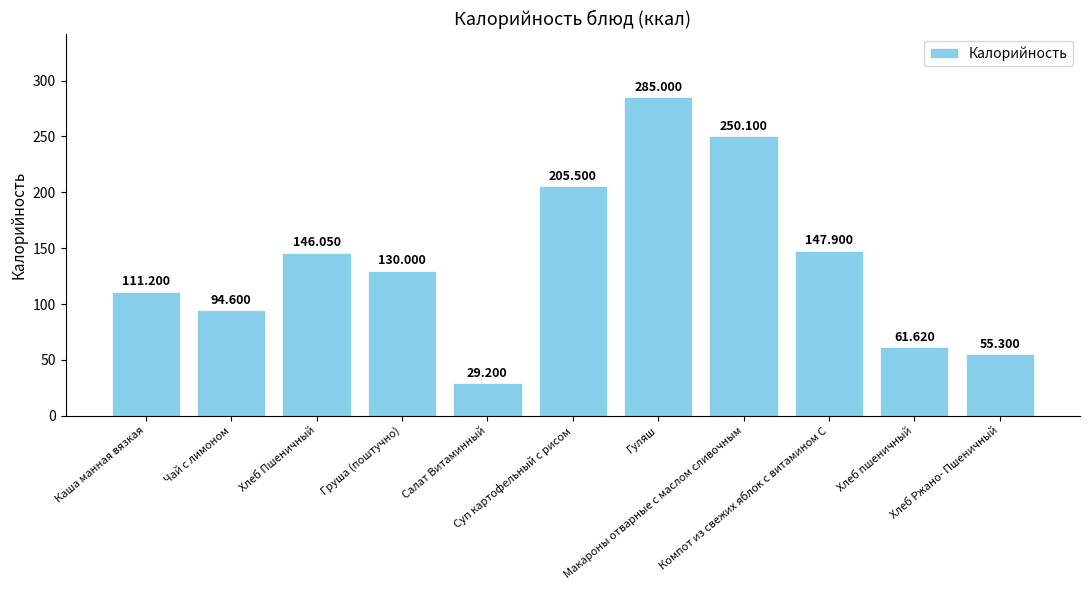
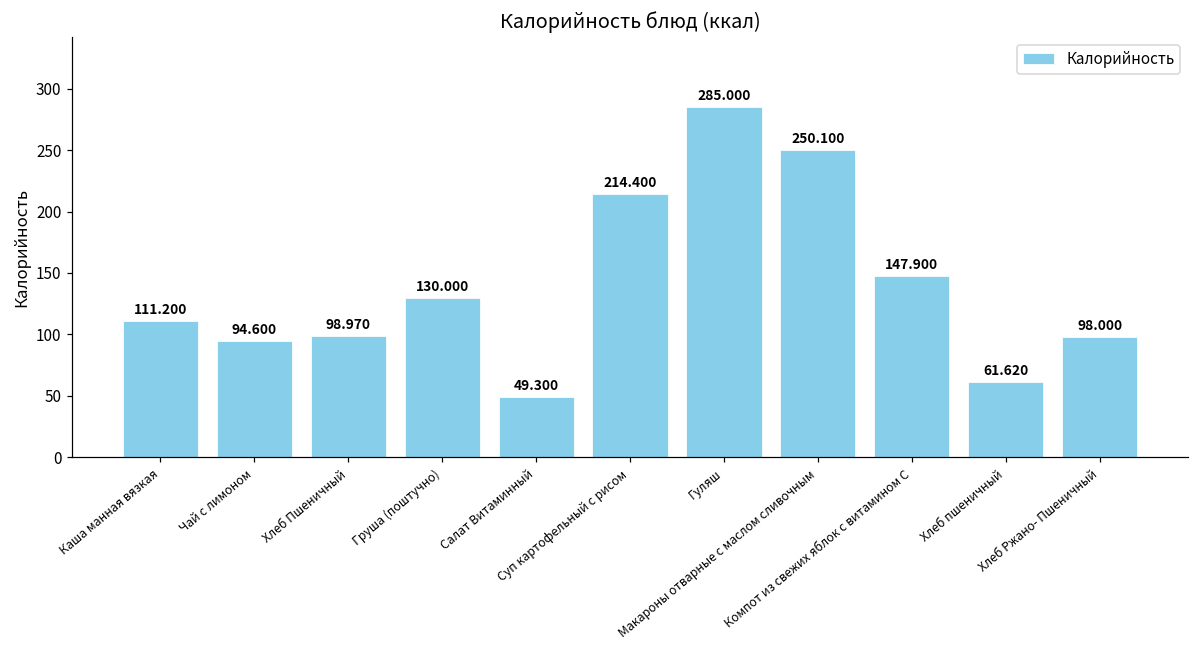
Хлеб Пшеничный: 146.050 -> 98.970
Салат Витаминный: 29.200 -> 49.300
Суп картофельный с рисом: 205.500 -> 214.400
Хлеб Ржано- Пшеничный: 55.300 -> 98.000
